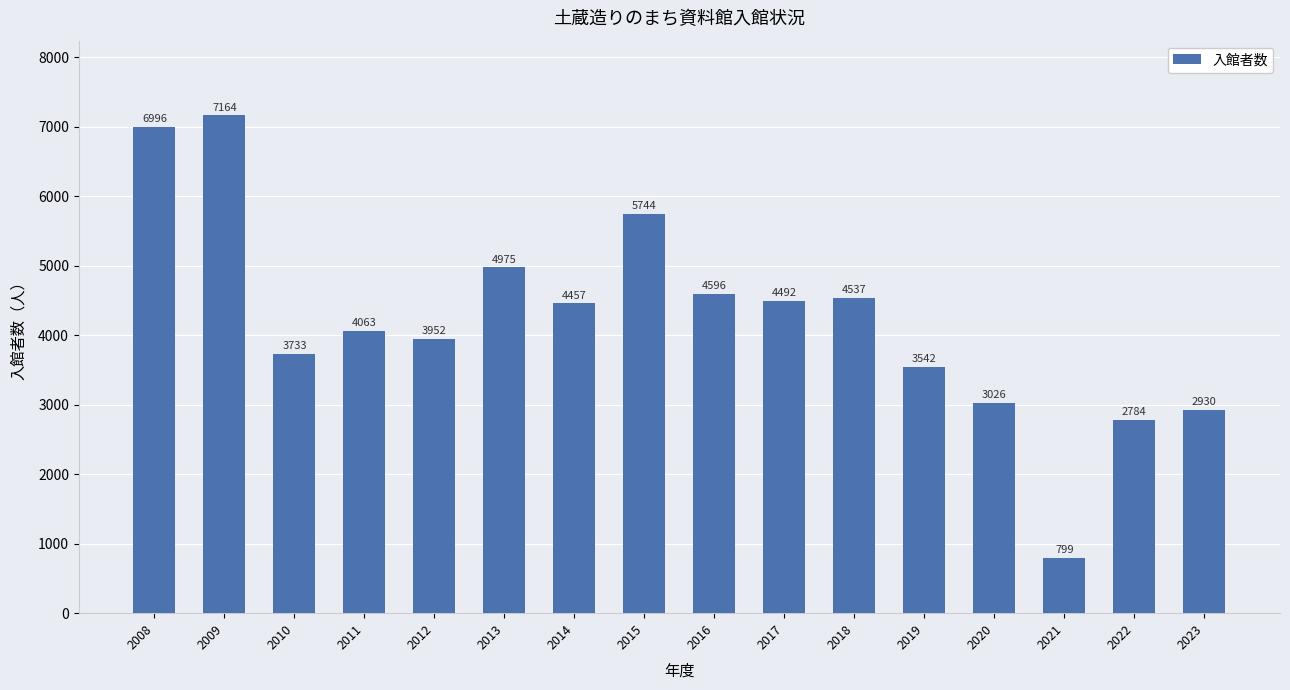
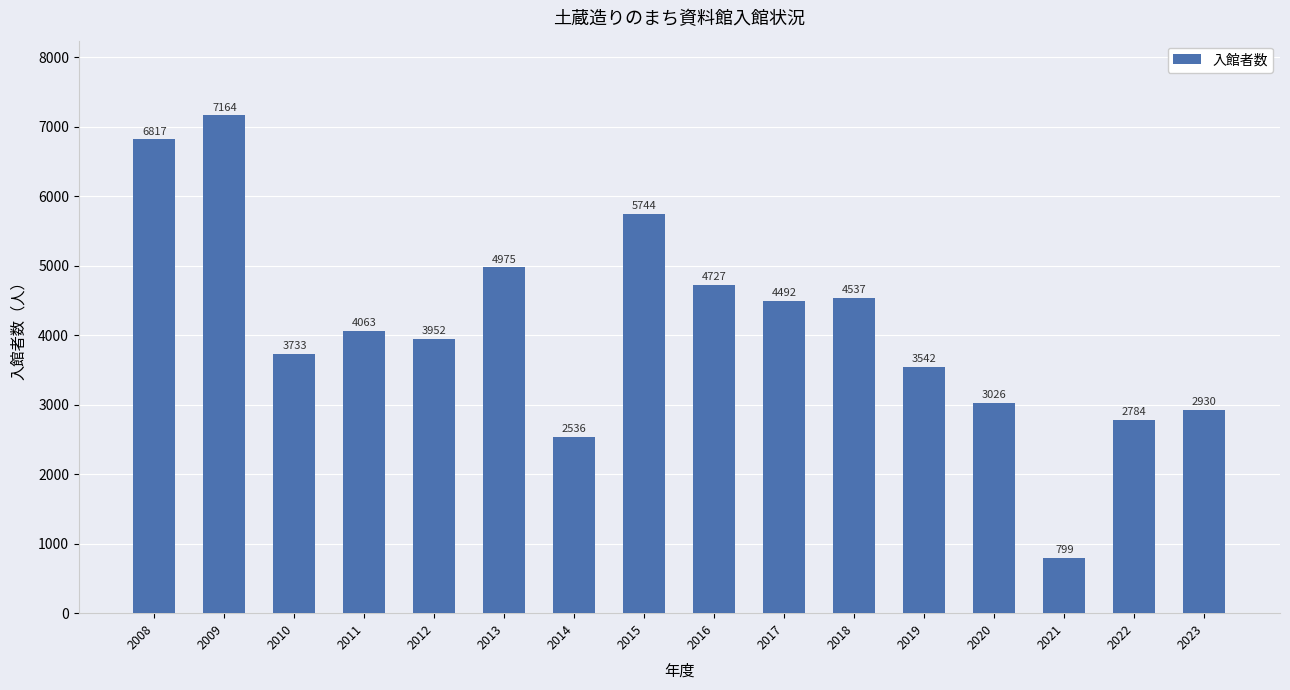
2008: 6996 -> 6817
2014: 4457 -> 2536
2016: 4596 -> 4727
